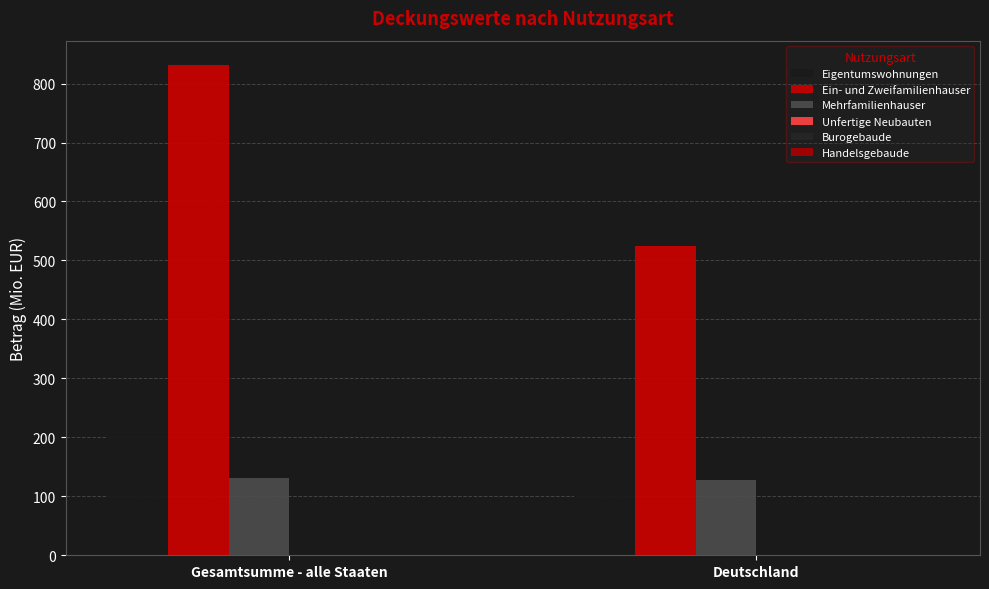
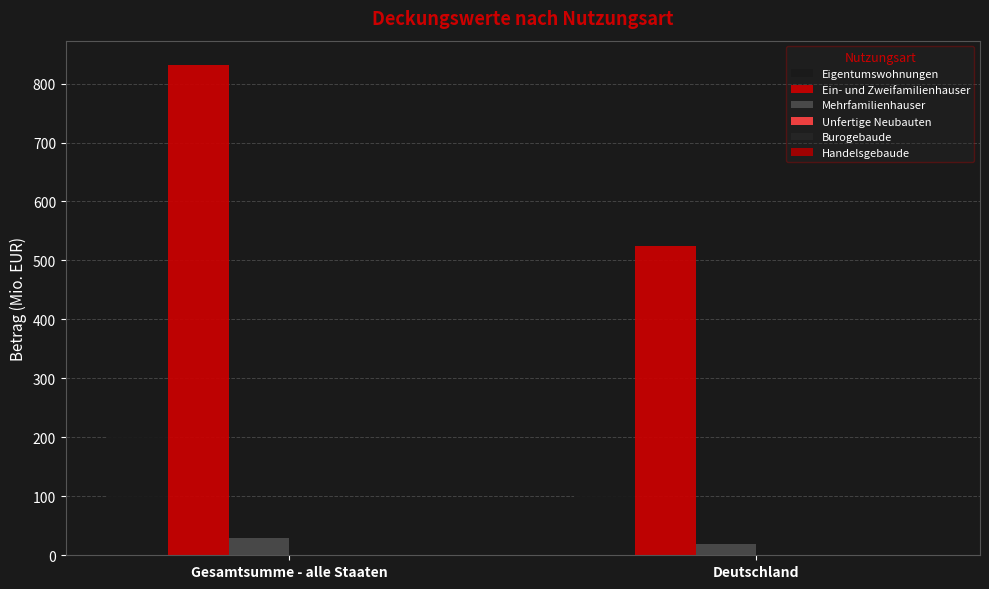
Mehrfamilienhauser, Gesamtsumme - alle Staaten: 130 -> 30
Mehrfamilienhauser, Deutschland: 130 -> 20
